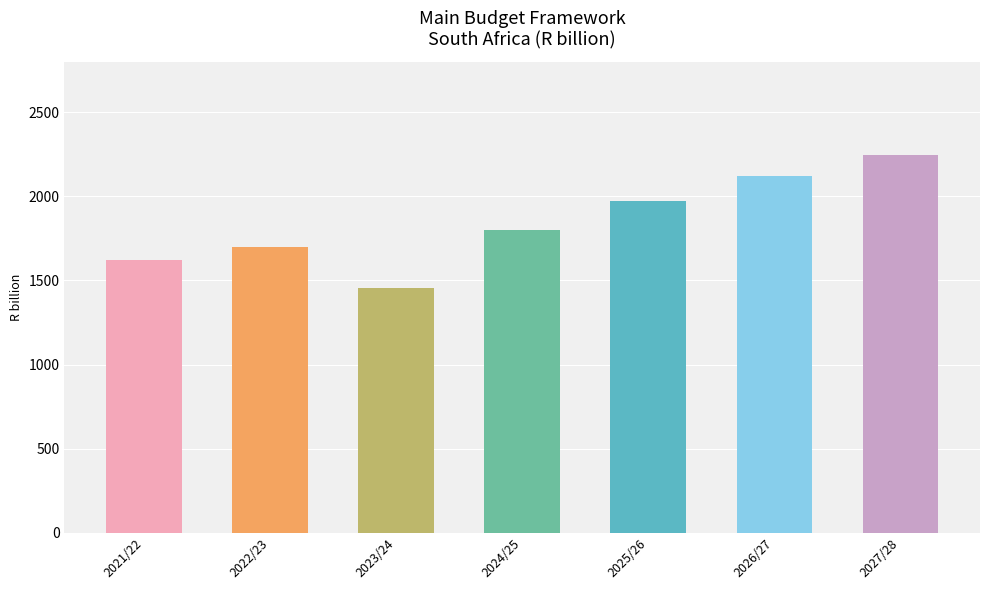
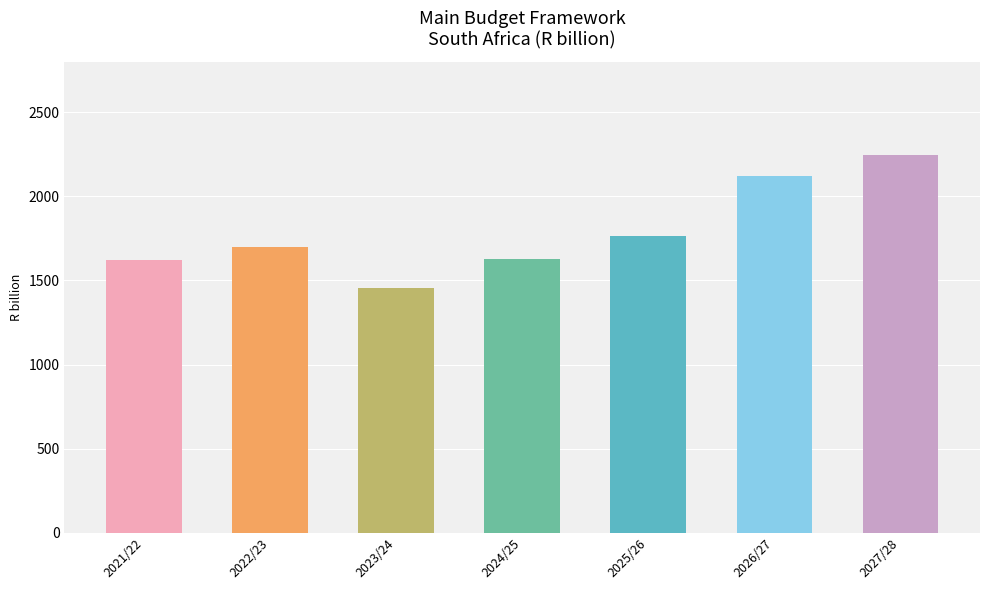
2024/25: 1800 -> 1630
2025/26: 1970 -> 1760
